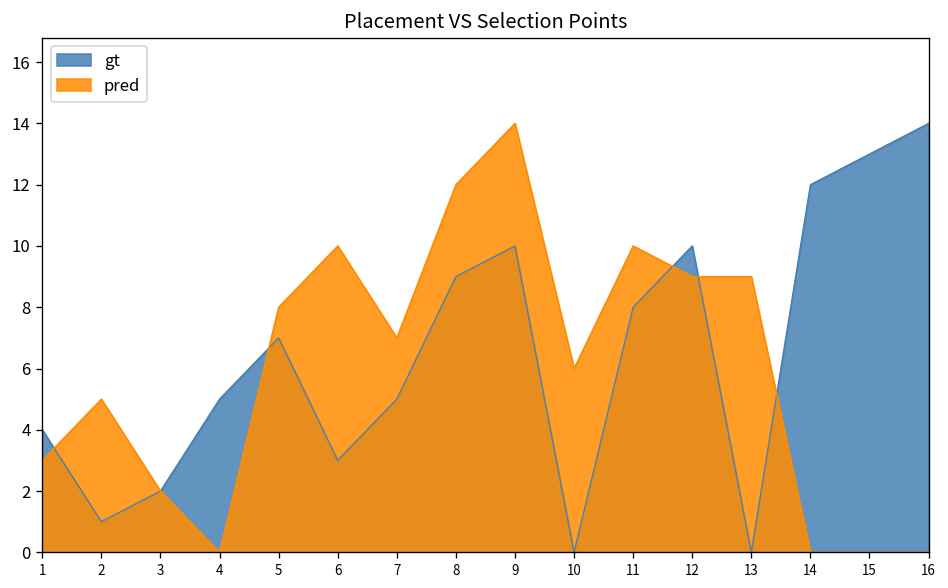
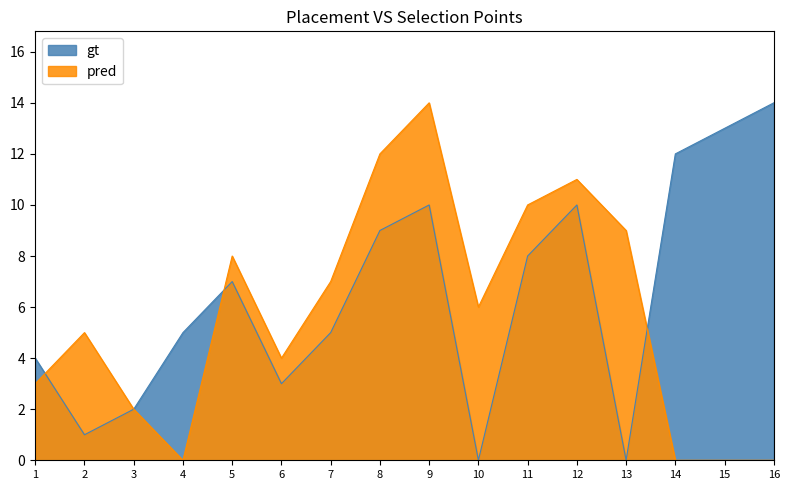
pred, 6: 10 -> 4
pred, 12: 9 -> 11
